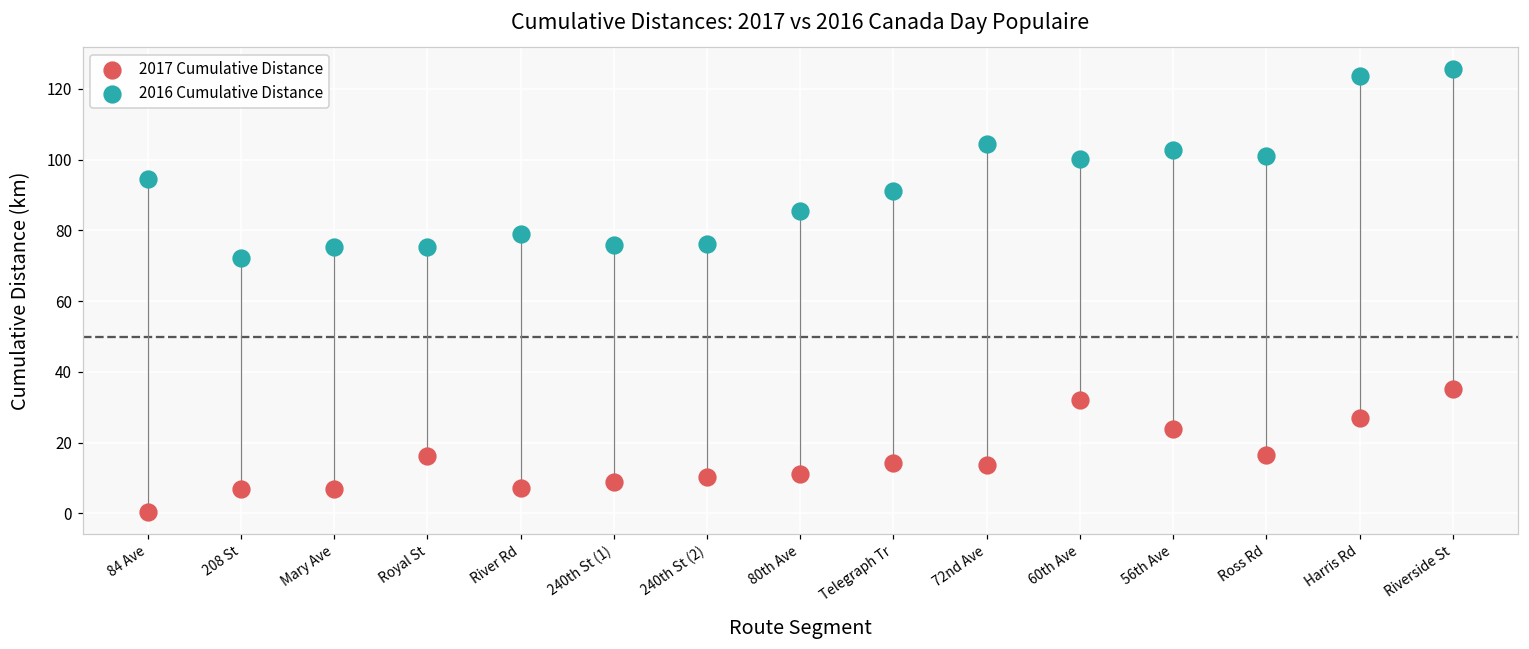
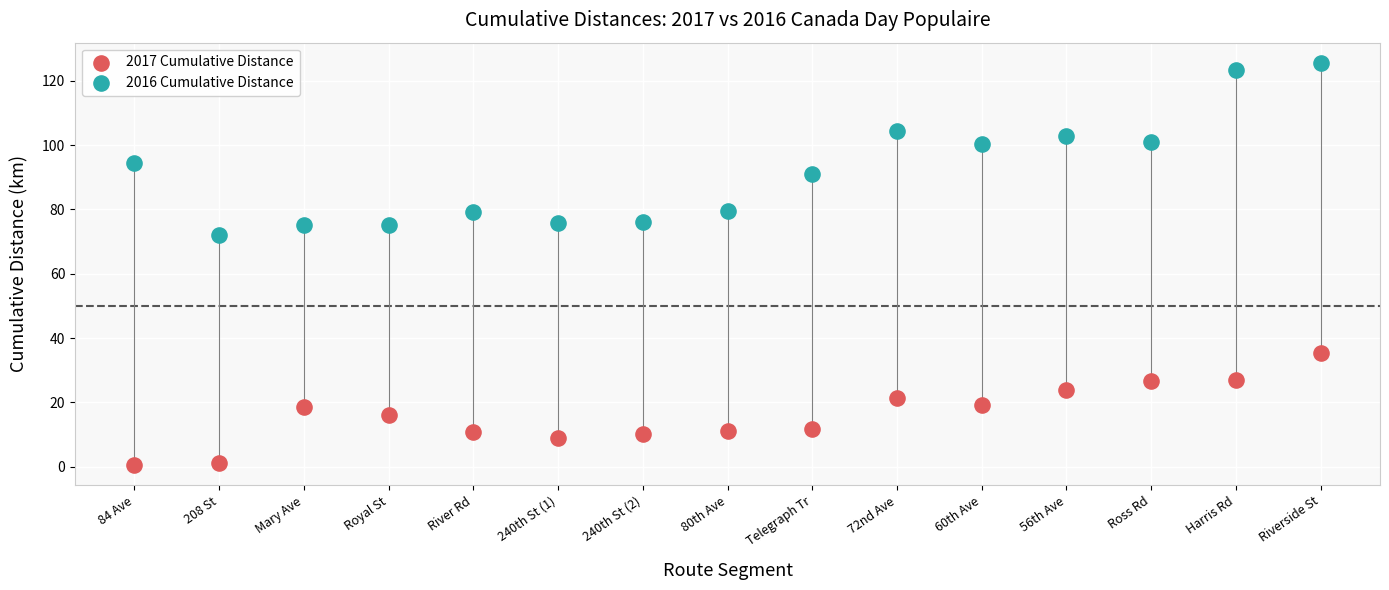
2017 Cumulative Distance, 208 St: 7 -> 1
2017 Cumulative Distance, Mary Ave: 7 -> 19
2017 Cumulative Distance, River Rd: 7 -> 11
2016 Cumulative Distance, 80th Ave: 86 -> 79
2017 Cumulative Distance, Telegraph Tr: 14 -> 12
2017 Cumulative Distance, 72nd Ave: 14 -> 21
2017 Cumulative Distance, 60th Ave: 32 -> 19
2017 Cumulative Distance, Ross Rd: 16 -> 27
